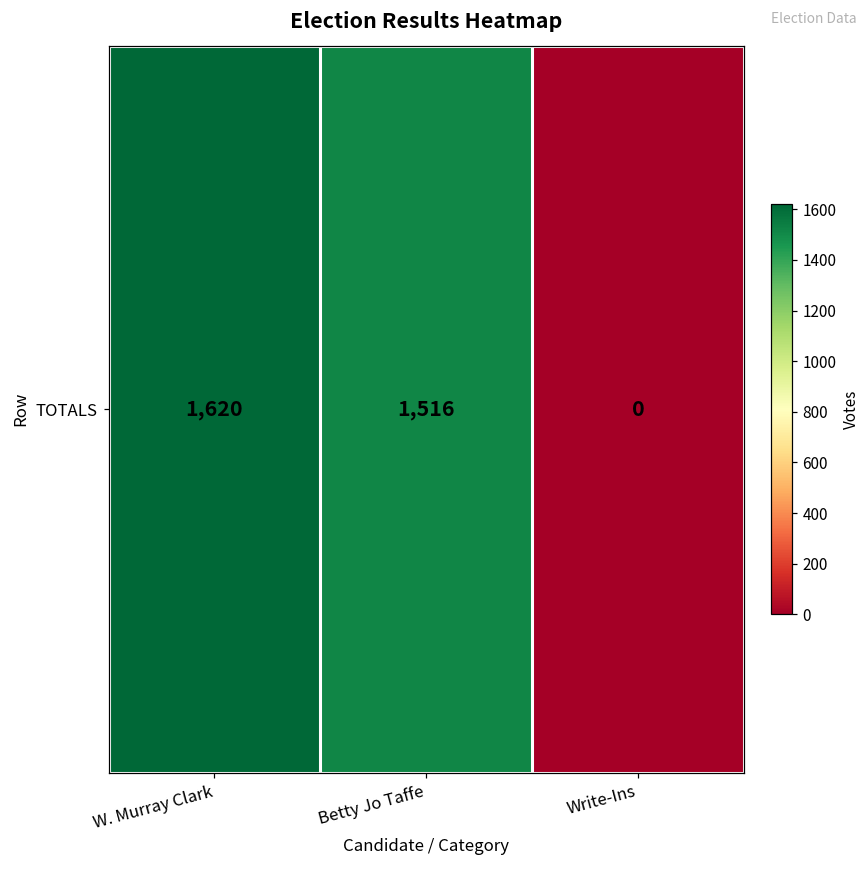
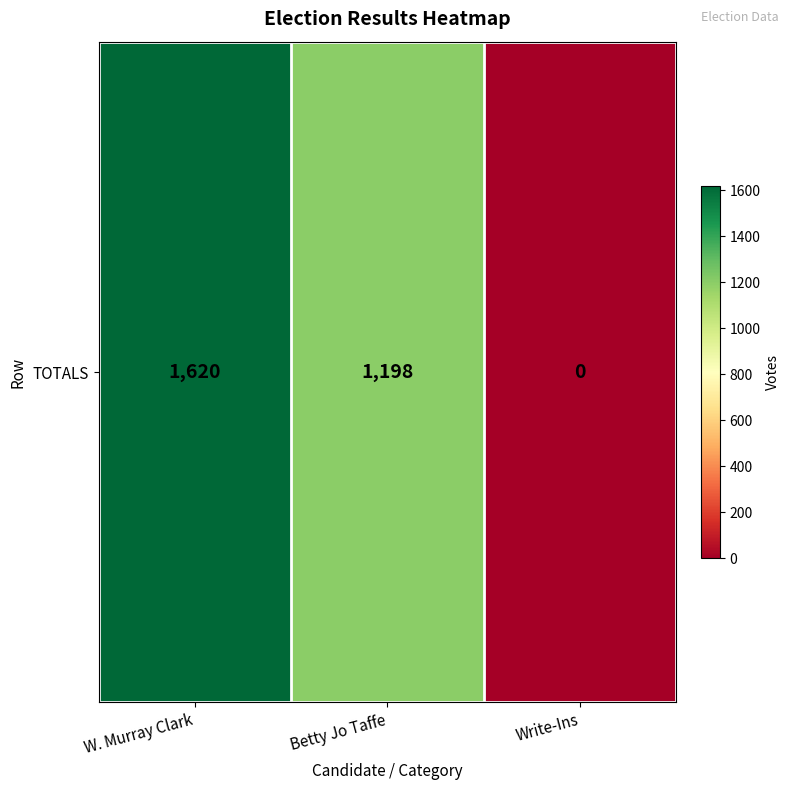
TOTALS, Betty Jo Taffe: 1,516 -> 1,198
